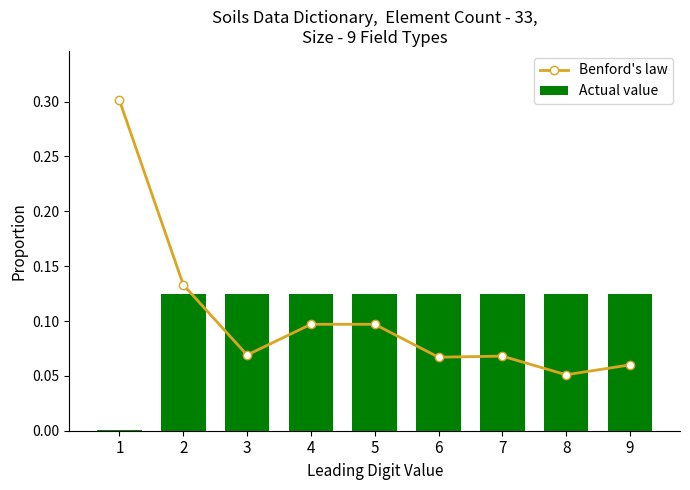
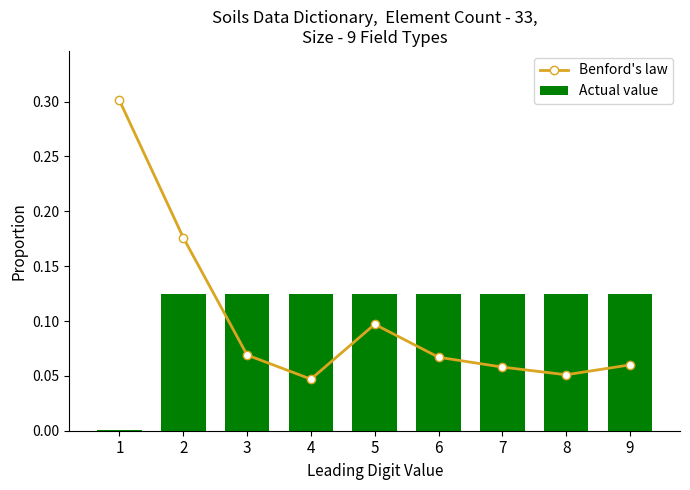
Benford's law, 2: 0.133 -> 0.176
Benford's law, 4: 0.097 -> 0.047
Benford's law, 7: 0.068 -> 0.058
